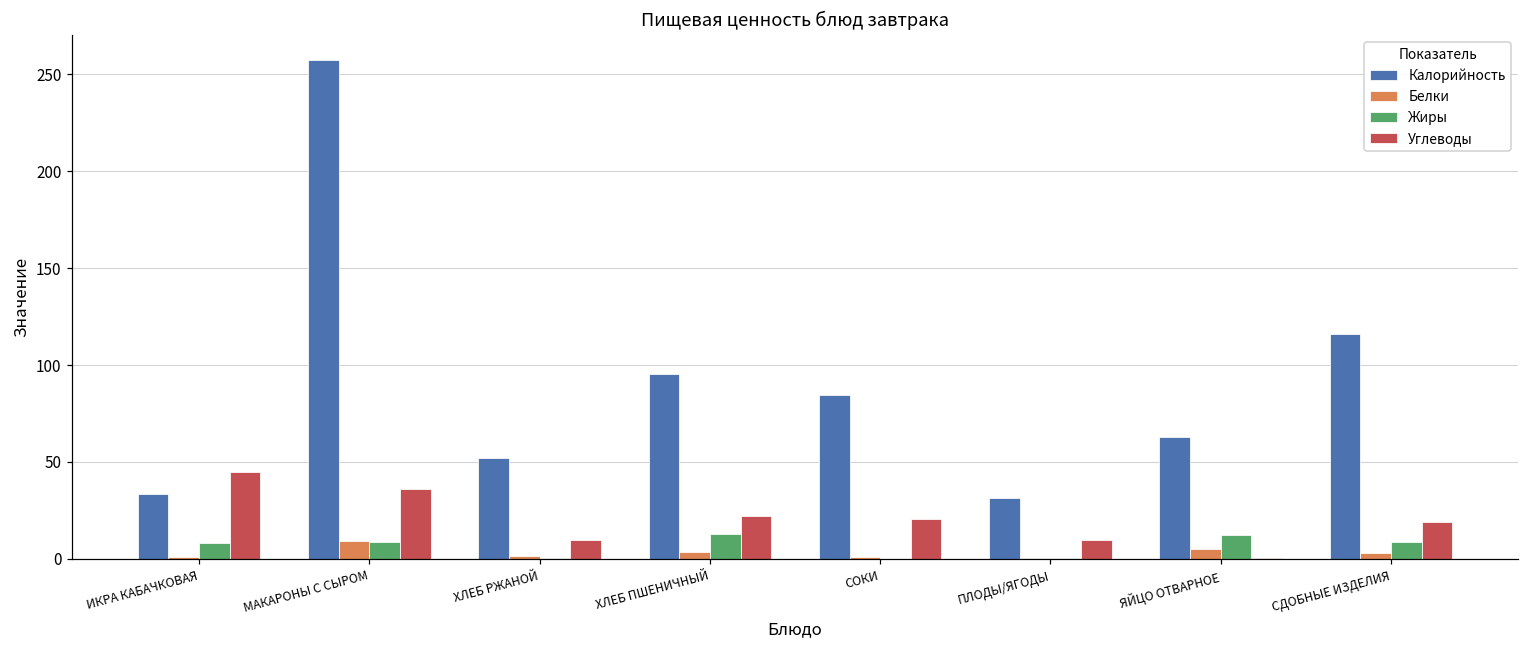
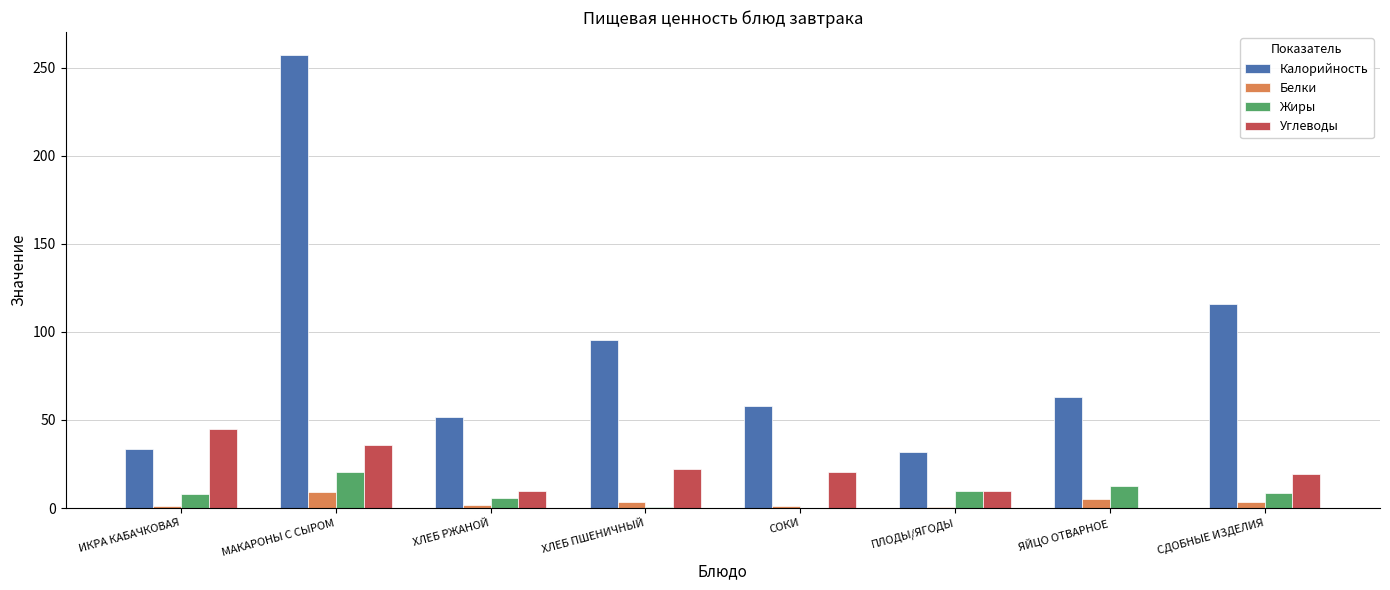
Жиры, МАКАРОНЫ С СЫРОМ: 9 -> 20
Жиры, ХЛЕБ РЖАНОЙ: 1 -> 6
Жиры, ХЛЕБ ПШЕНИЧНЫЙ: 13 -> 0
Калорийность, СОКИ: 85 -> 58
Жиры, ПЛОДЫ/ЯГОДЫ: 0 -> 10
